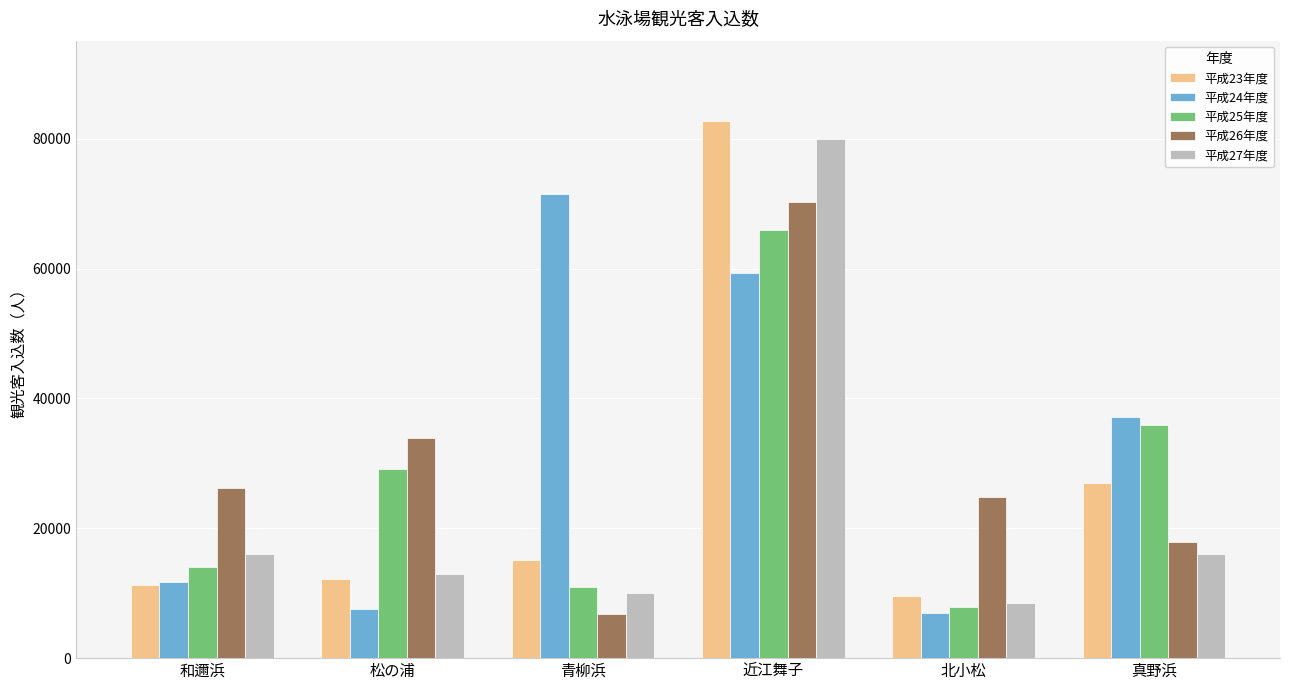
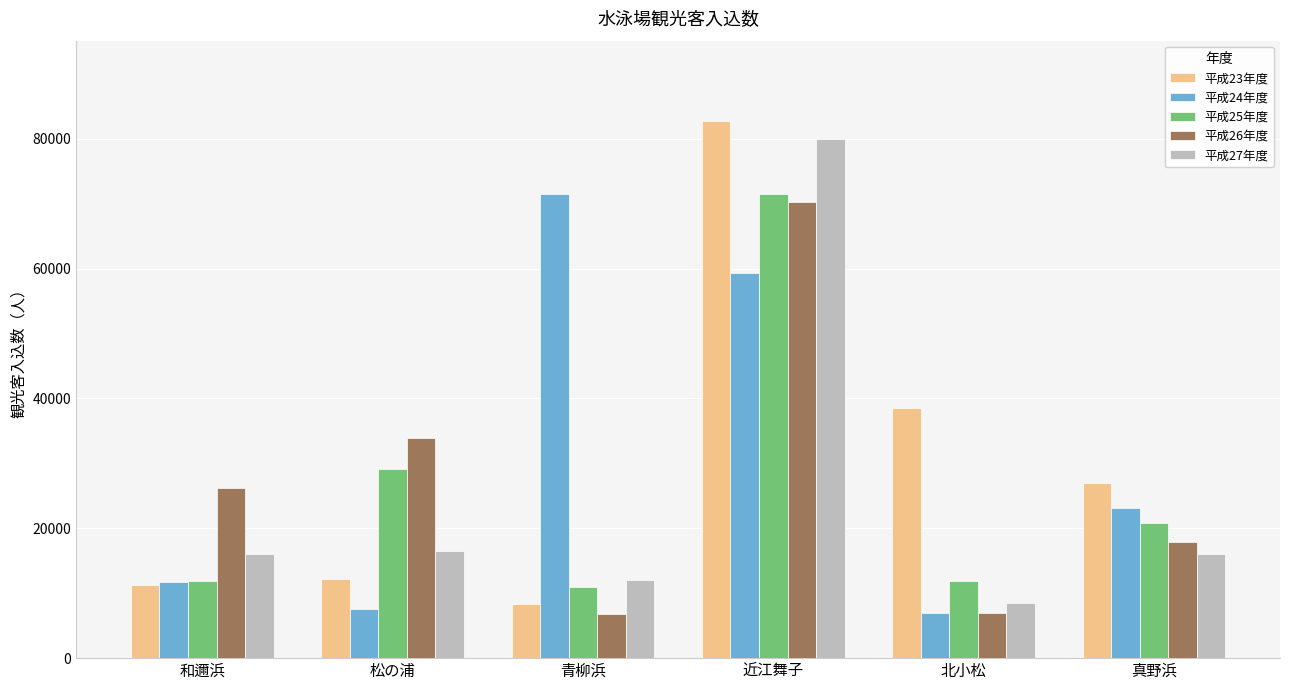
平成25年度, 和邇浜: 14000 -> 12000
平成27年度, 松の浦: 13000 -> 16000
平成23年度, 青柳浜: 15000 -> 8000
平成27年度, 青柳浜: 10000 -> 12000
平成25年度, 近江舞子: 66000 -> 71000
平成23年度, 北小松: 10000 -> 39000
平成25年度, 北小松: 8000 -> 12000
平成26年度, 北小松: 25000 -> 7000
平成24年度, 真野浜: 37000 -> 23000
平成25年度, 真野浜: 36000 -> 21000
